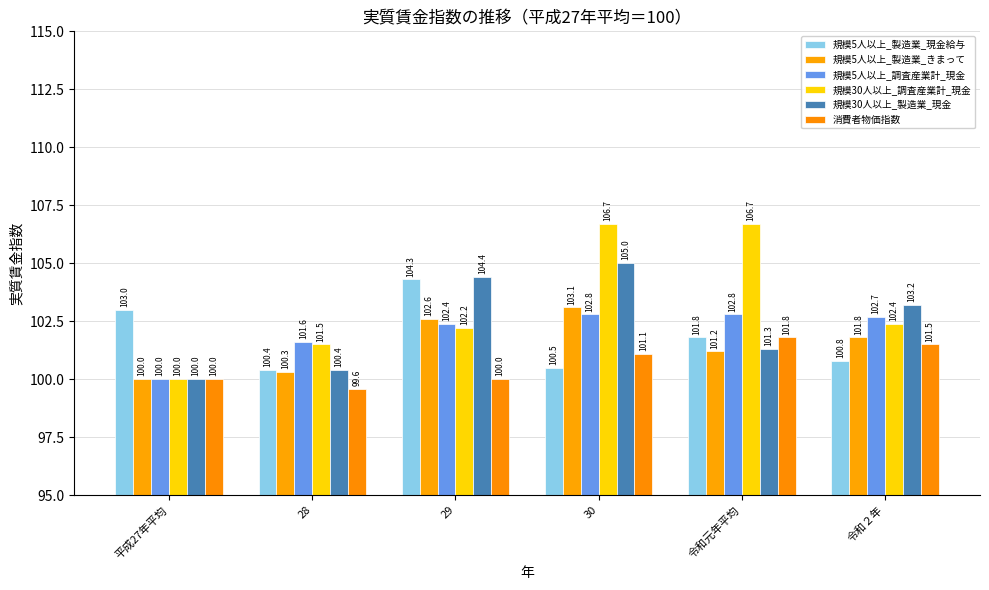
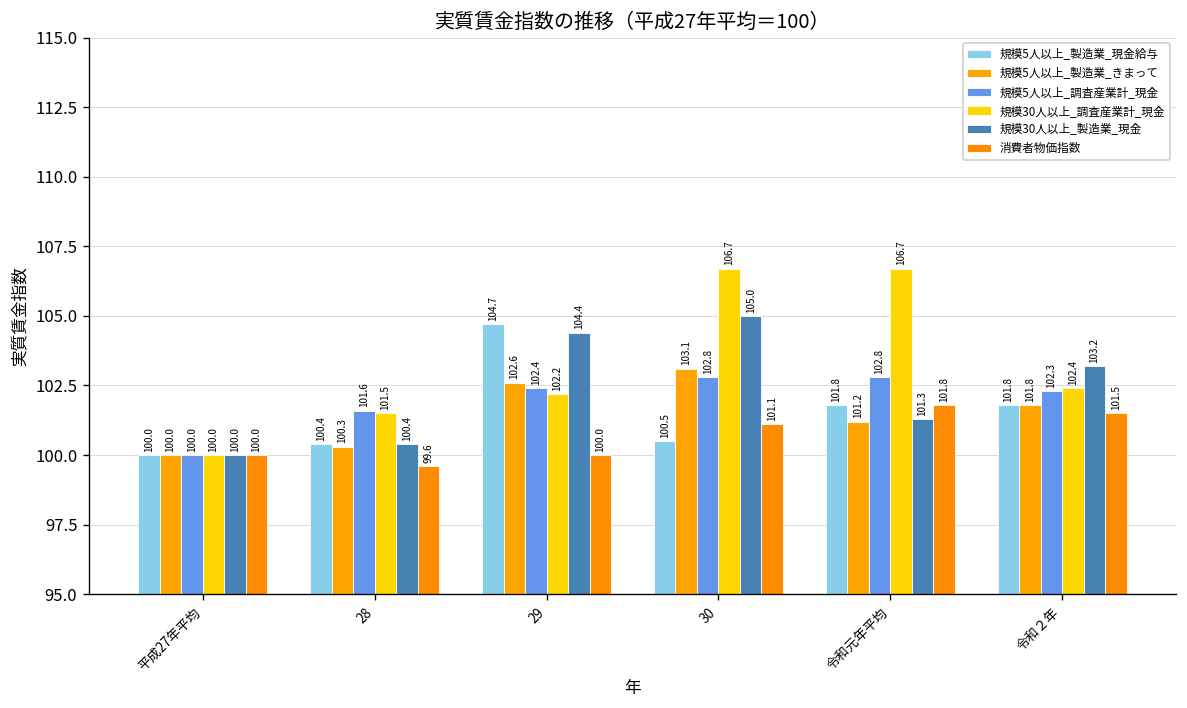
規模5人以上_製造業_現金給与, 平成27年平均: 103.0 -> 100.0
規模5人以上_製造業_現金給与, 29: 104.3 -> 104.7
規模5人以上_製造業_現金給与, 令和２年: 100.8 -> 101.8
規模5人以上_調査産業計_現金, 令和２年: 102.7 -> 102.3
